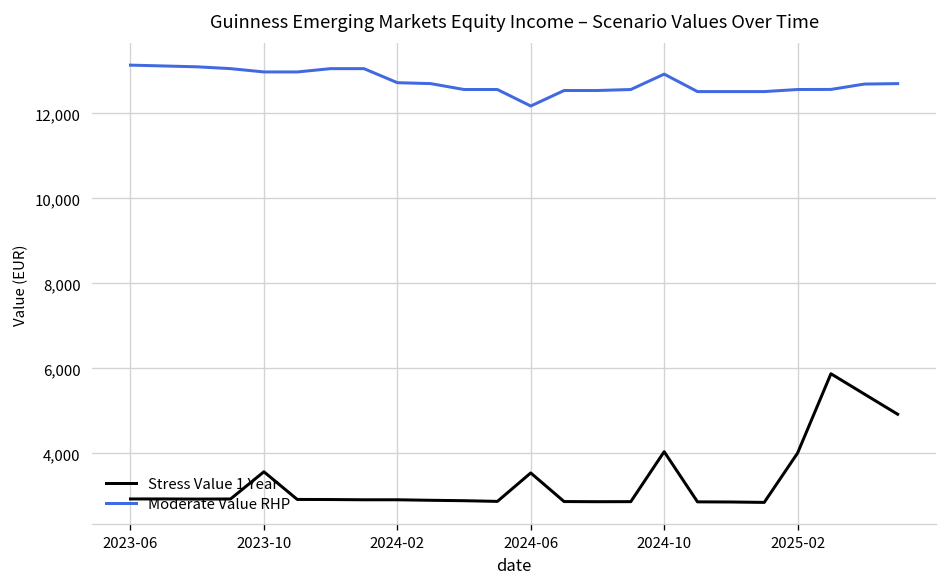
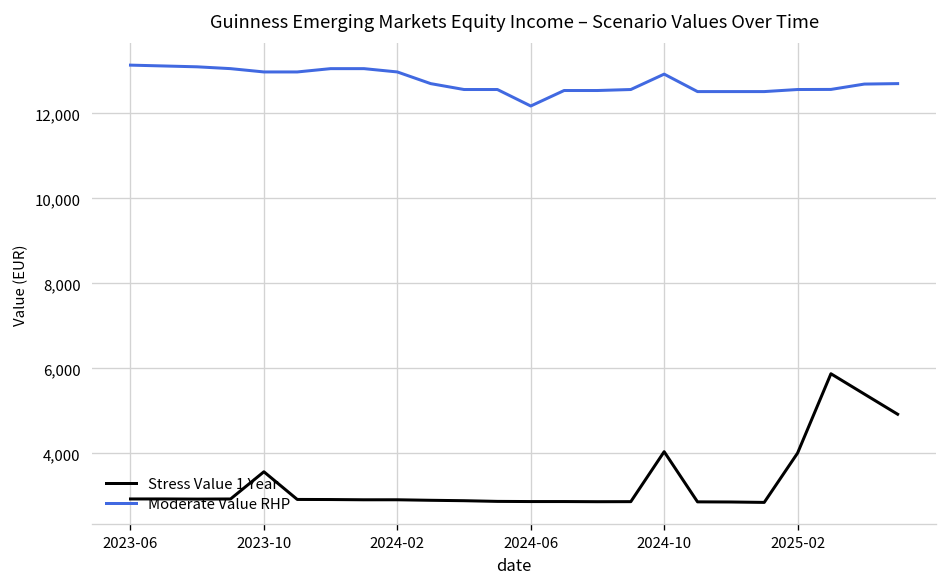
Moderate Value RHP, 2024-02: 12,700 -> 13,000
Stress Value 1 Year, 2024-06: 3,500 -> 2,900
